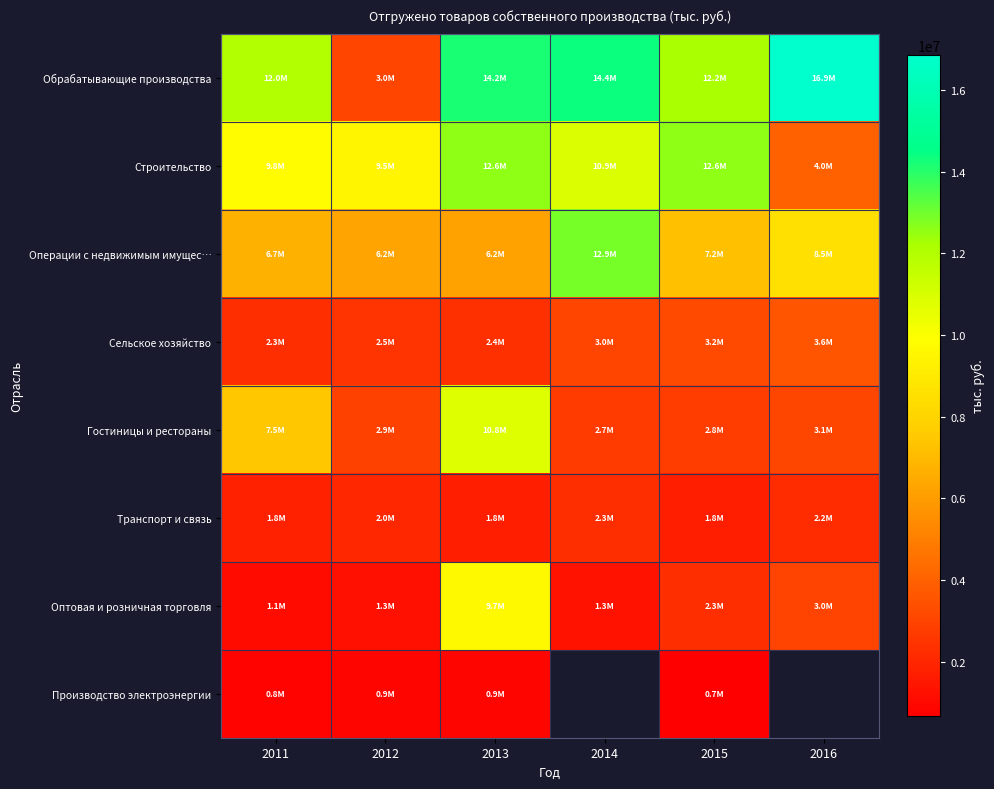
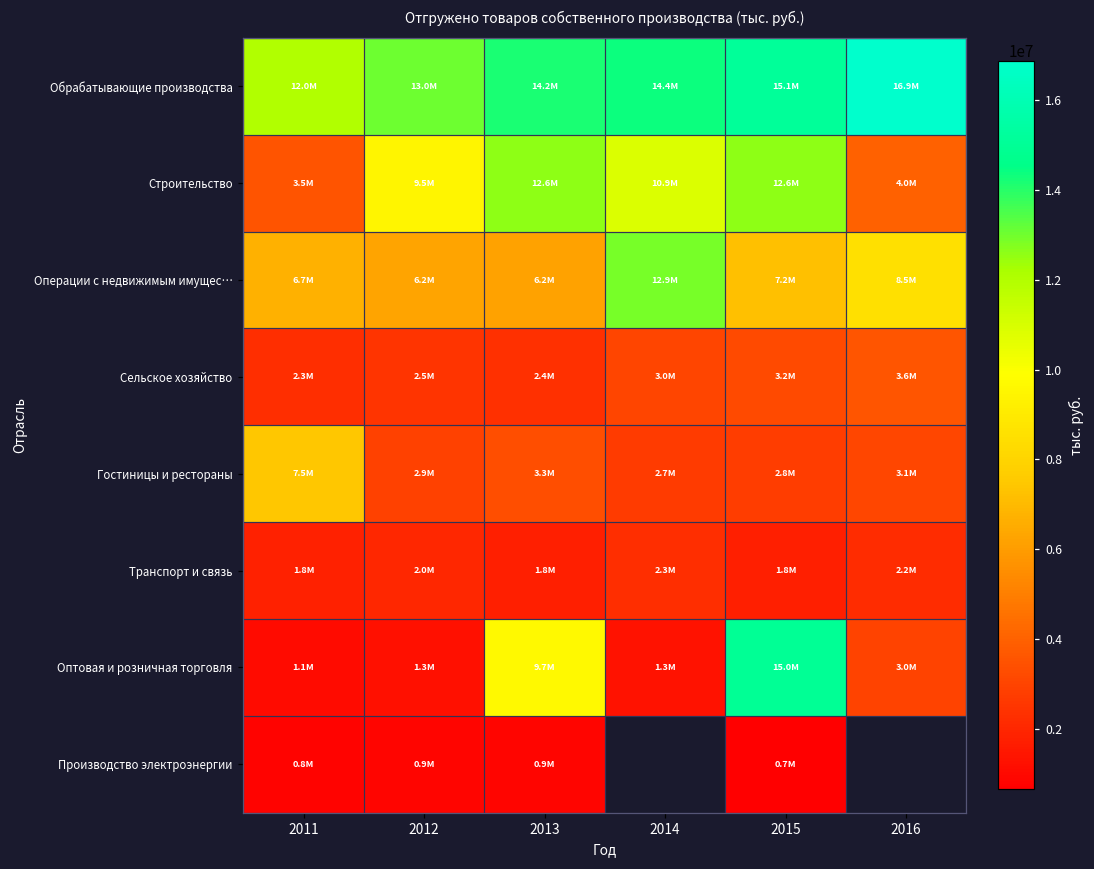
Обрабатывающие производства, 2012: 3.0M -> 13.0M
Обрабатывающие производства, 2015: 12.2M -> 15.1M
Строительство, 2011: 9.8M -> 3.5M
Гостиницы и рестораны, 2013: 10.8M -> 3.3M
Оптовая и розничная торговля, 2015: 2.3M -> 15.0M
